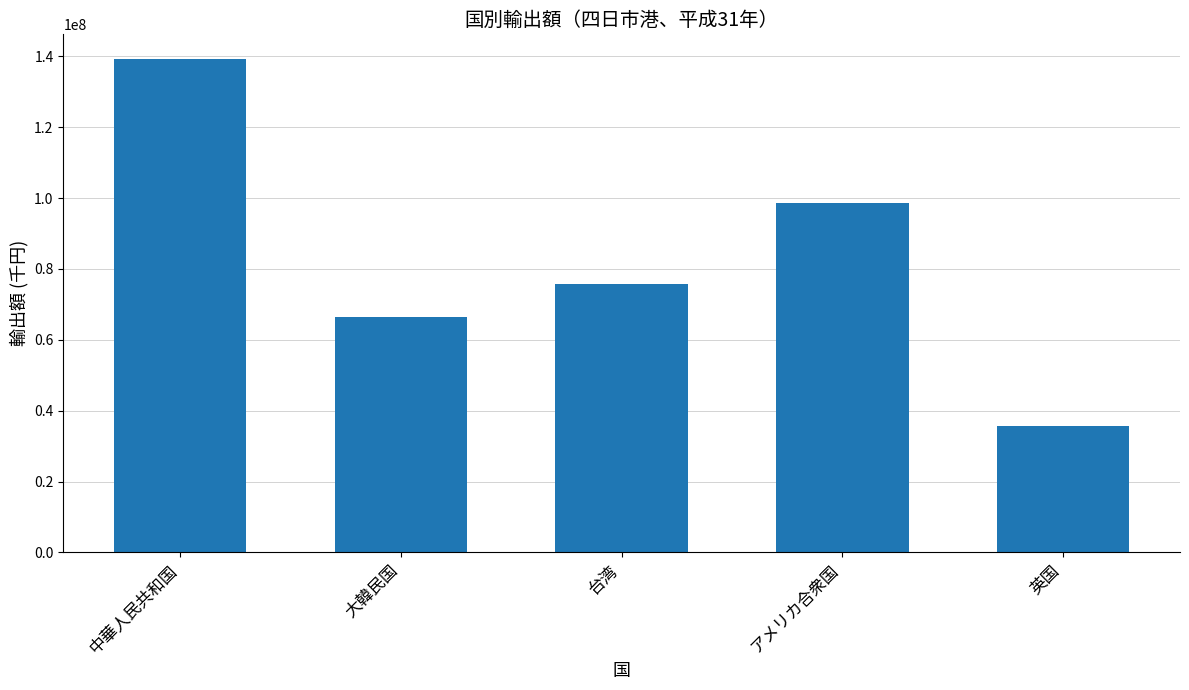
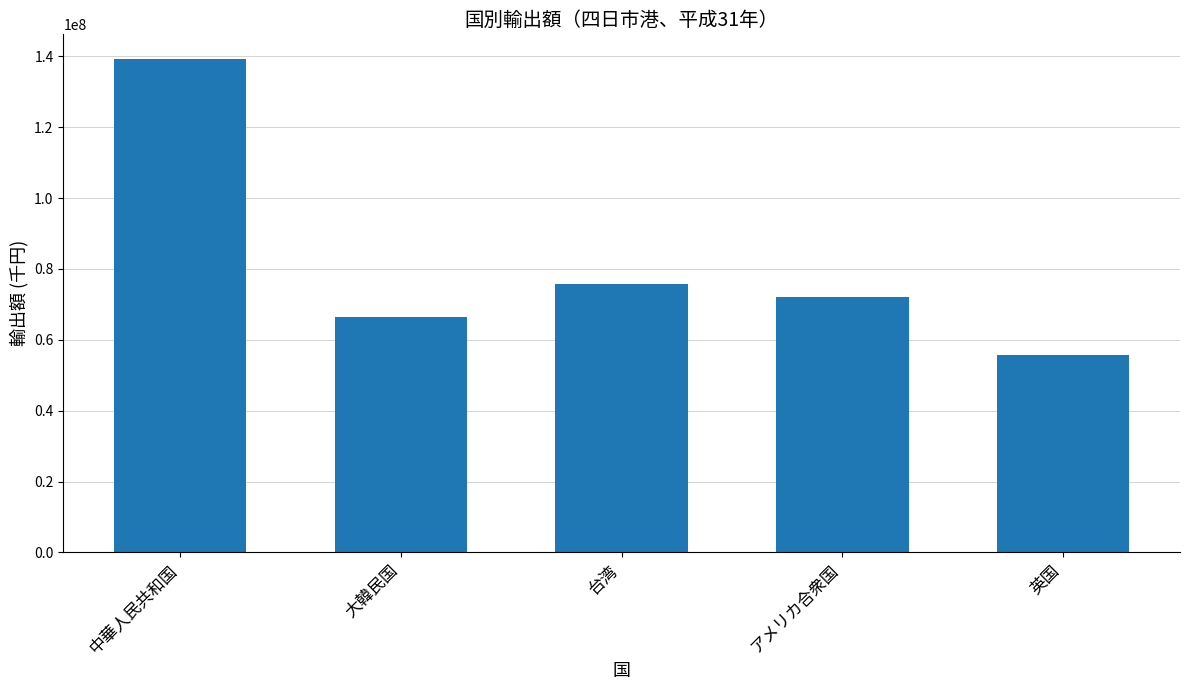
アメリカ合衆国: 99000000 -> 72000000
英国: 36000000 -> 56000000
